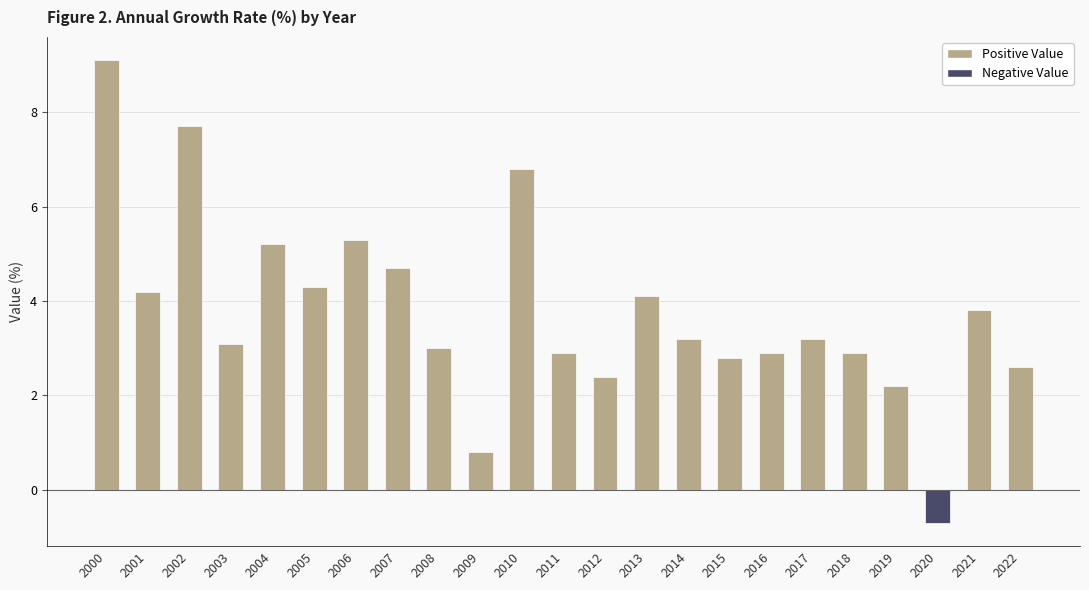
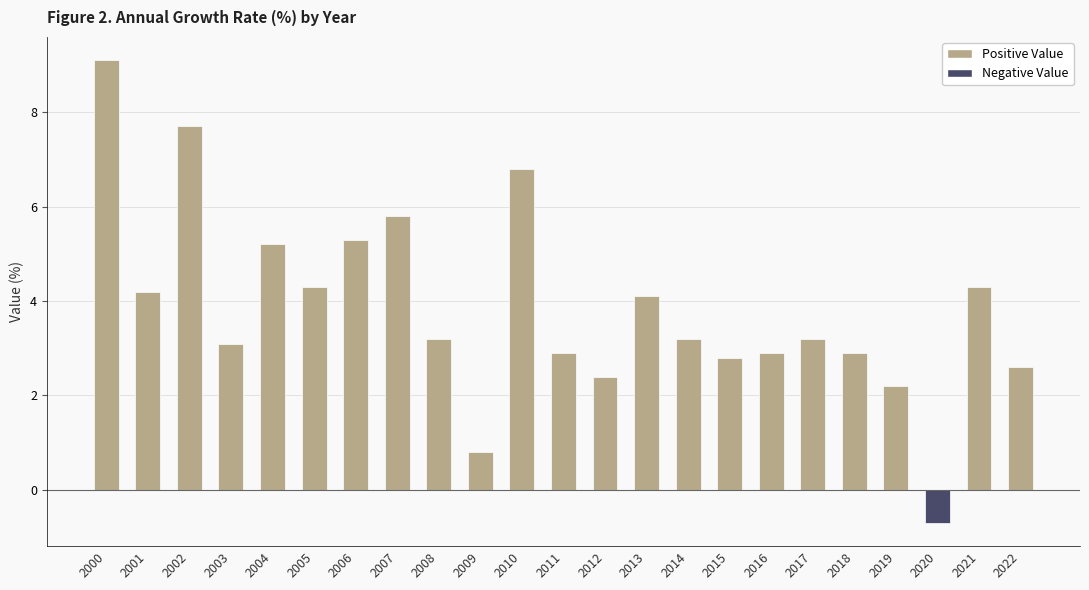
2007: 4.7 -> 5.8
2008: 3.0 -> 3.2
2021: 3.8 -> 4.3
